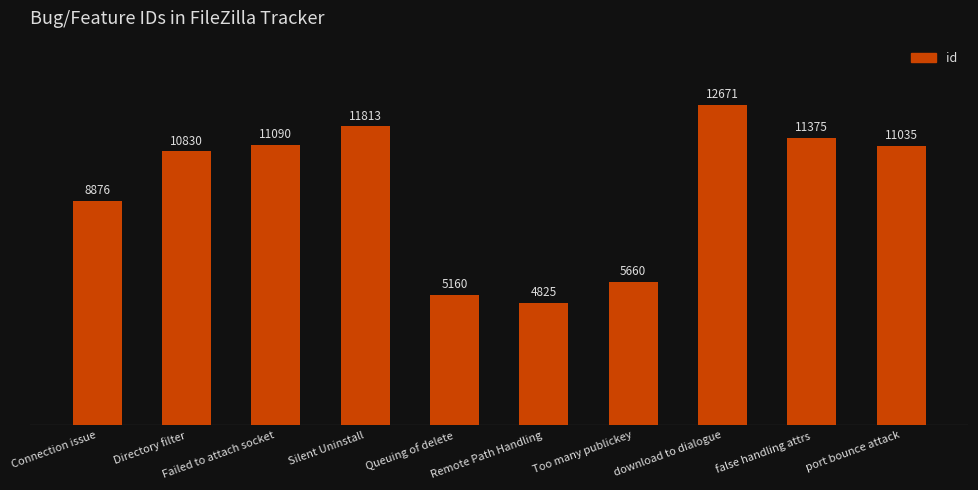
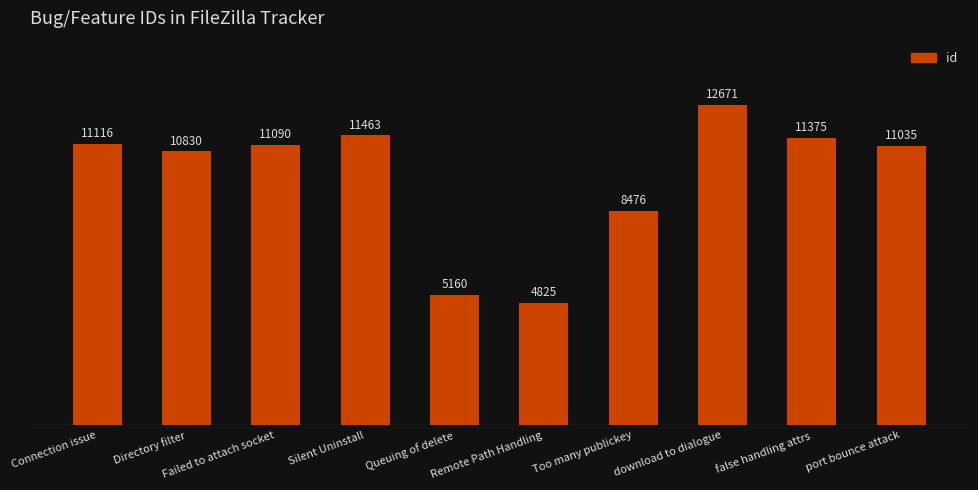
Connection issue: 8876 -> 11116
Silent Uninstall: 11813 -> 11463
Too many publickey: 5660 -> 8476
